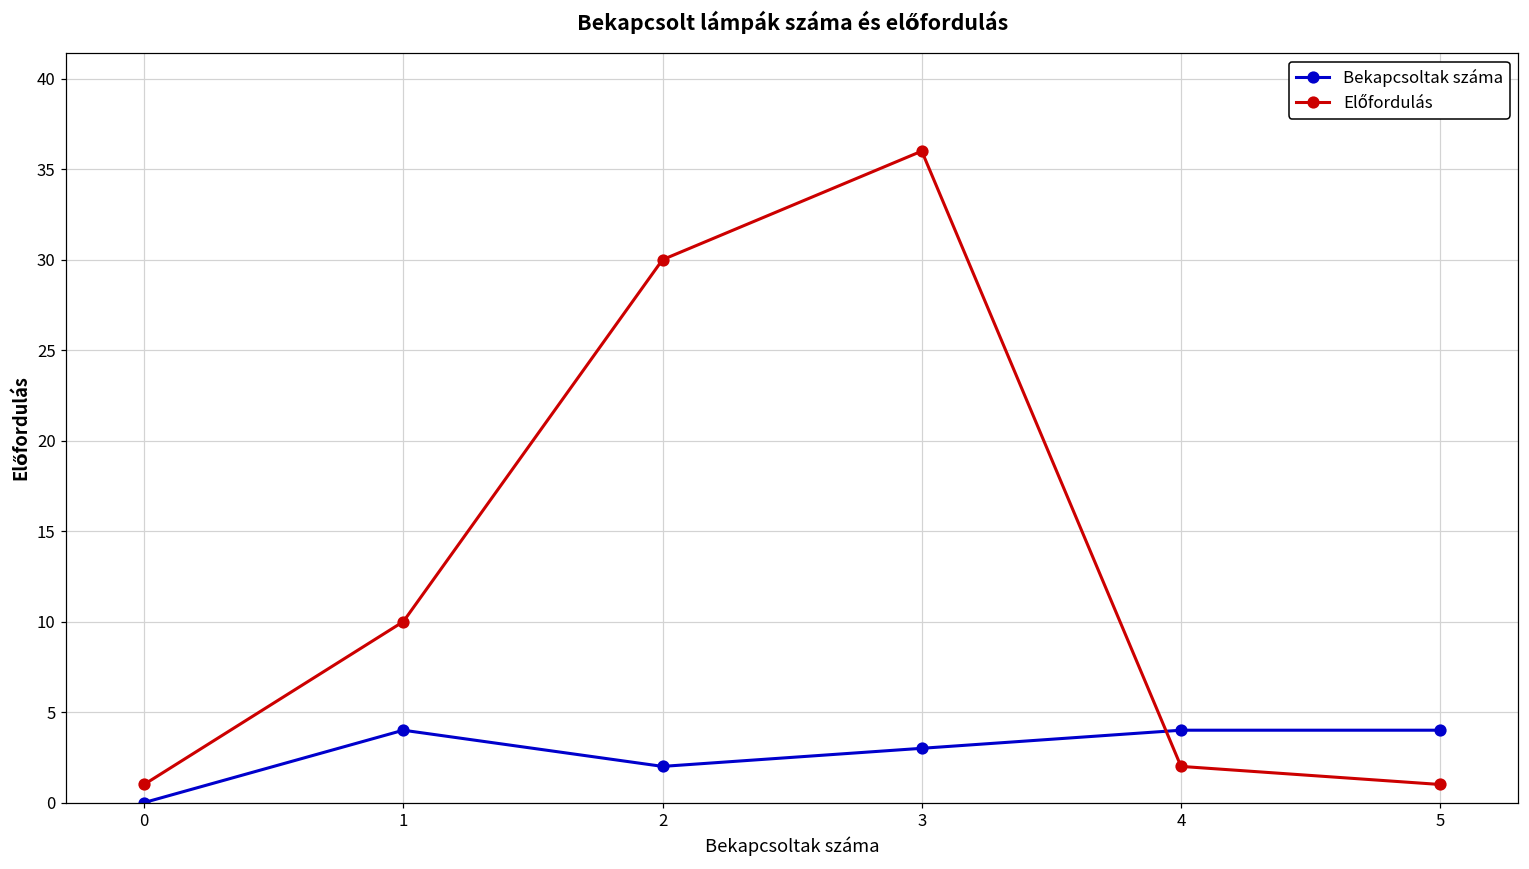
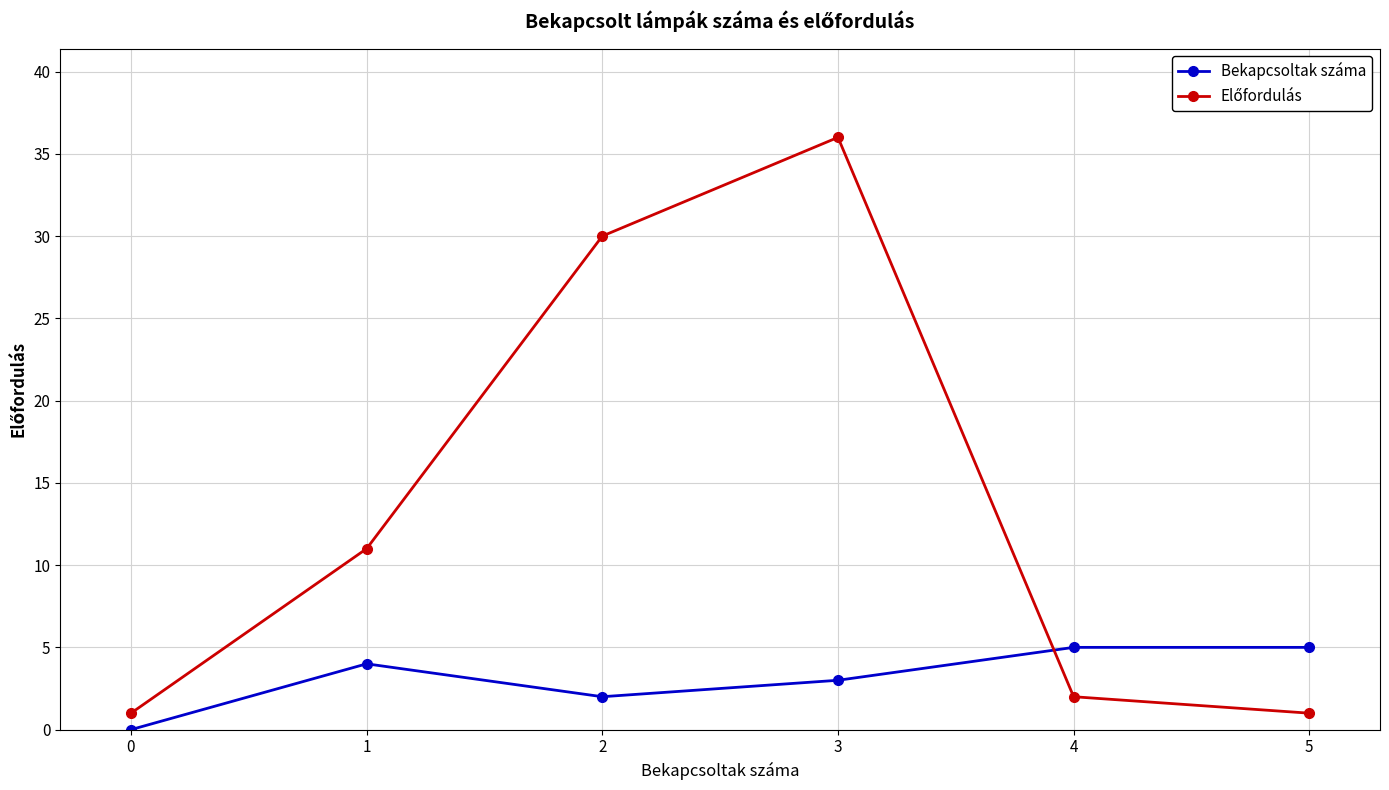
Előfordulás, 1: 10 -> 11
Bekapcsoltak száma, 4: 4 -> 5
Bekapcsoltak száma, 5: 4 -> 5
